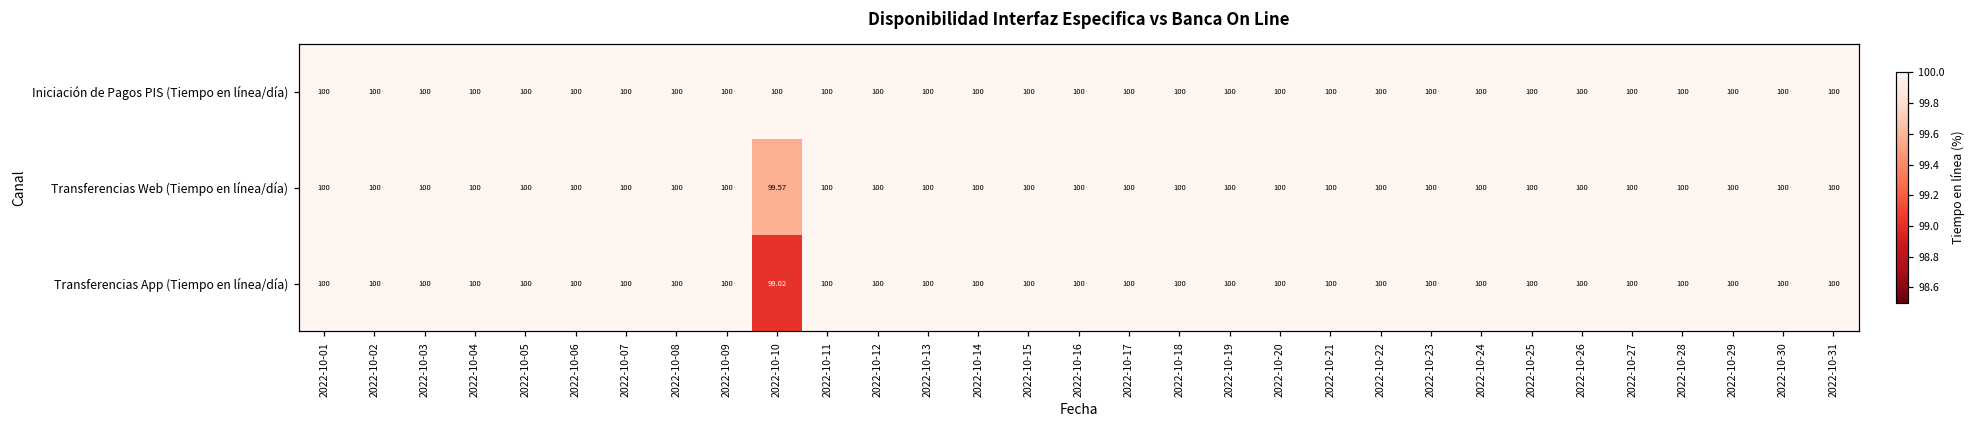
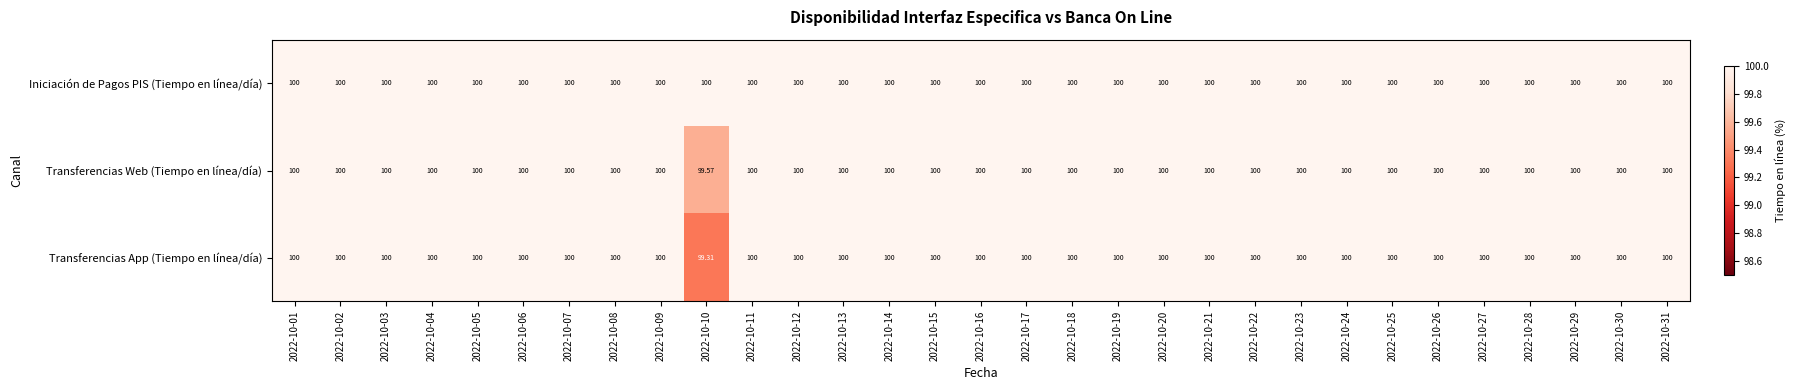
Transferencias App (Tiempo en línea/día), 2022-10-10: 99.02 -> 99.31
